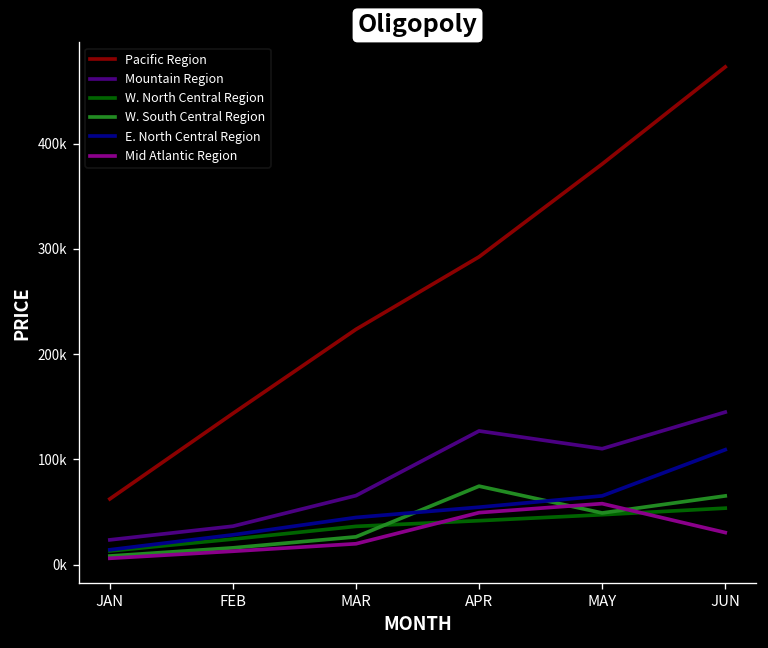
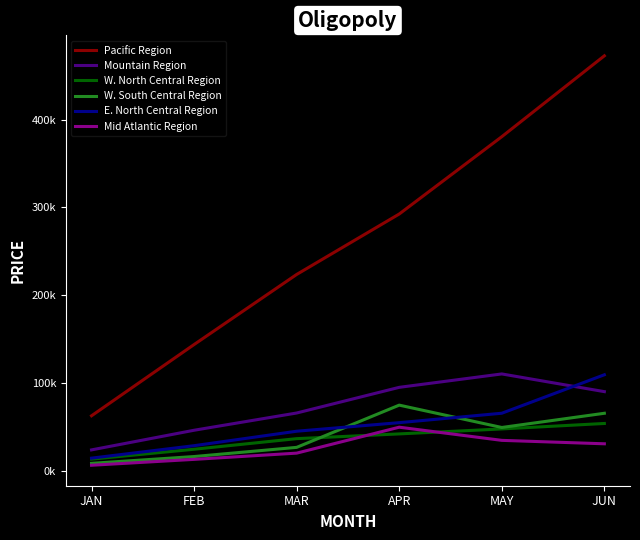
Mountain Region, FEB: 40000 -> 50000
Mountain Region, APR: 130000 -> 90000
Mid Atlantic Region, MAY: 60000 -> 30000
Mountain Region, JUN: 140000 -> 90000
